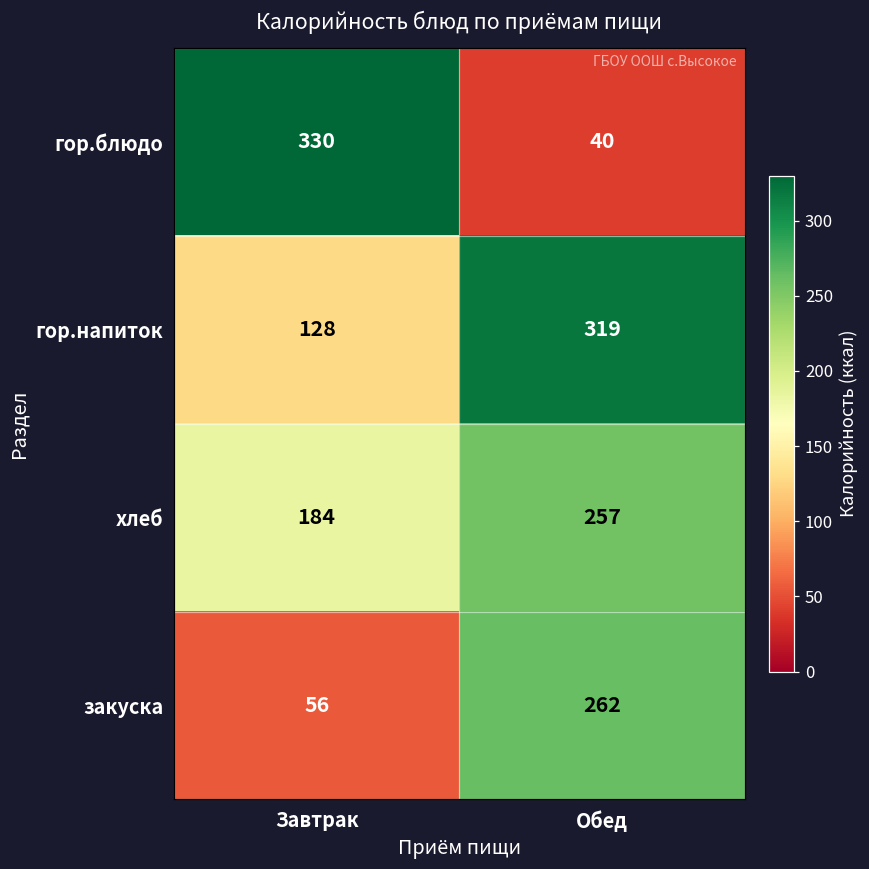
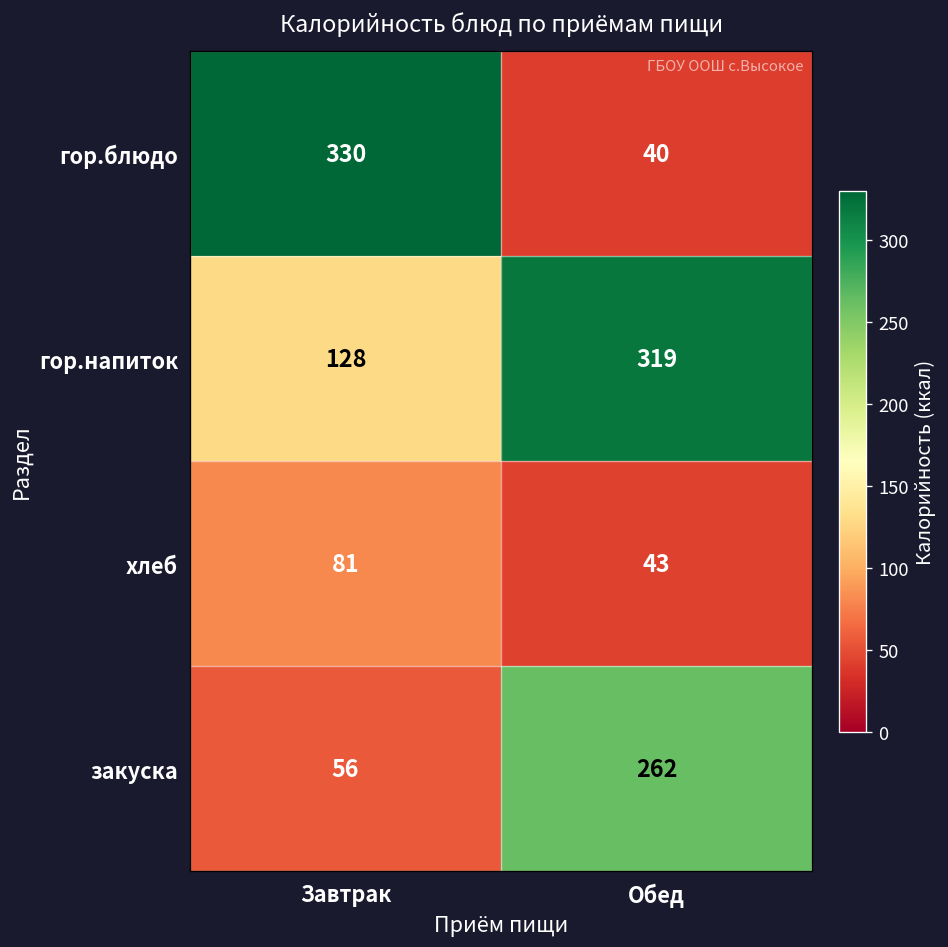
хлеб, Завтрак: 184 -> 81
хлеб, Обед: 257 -> 43
